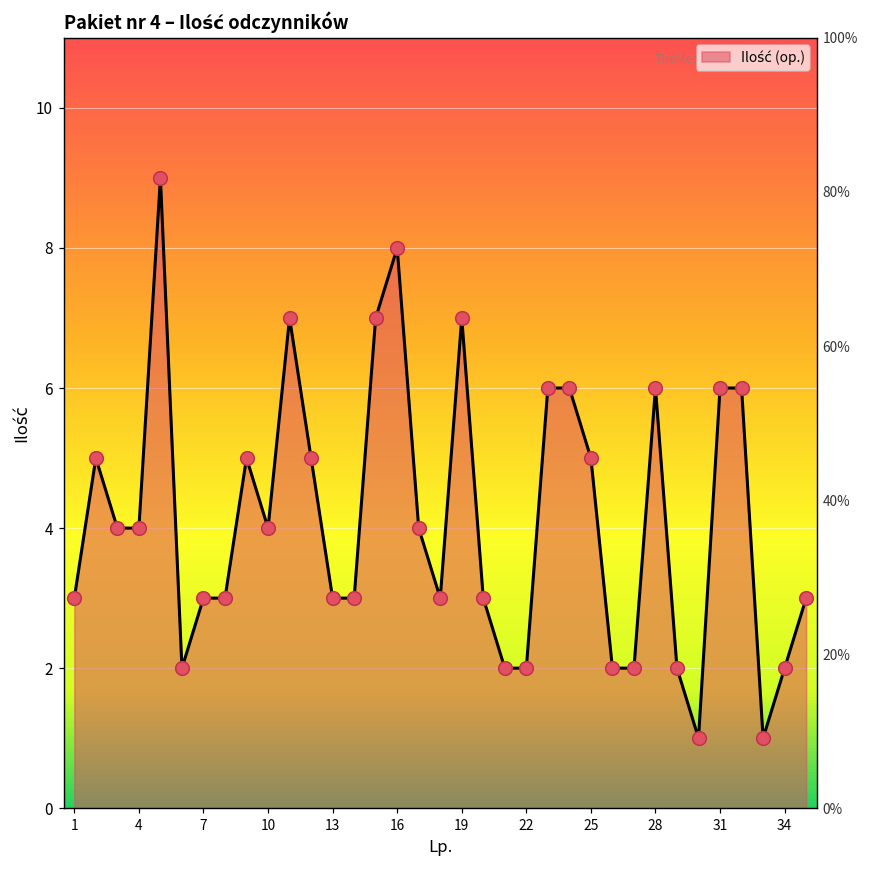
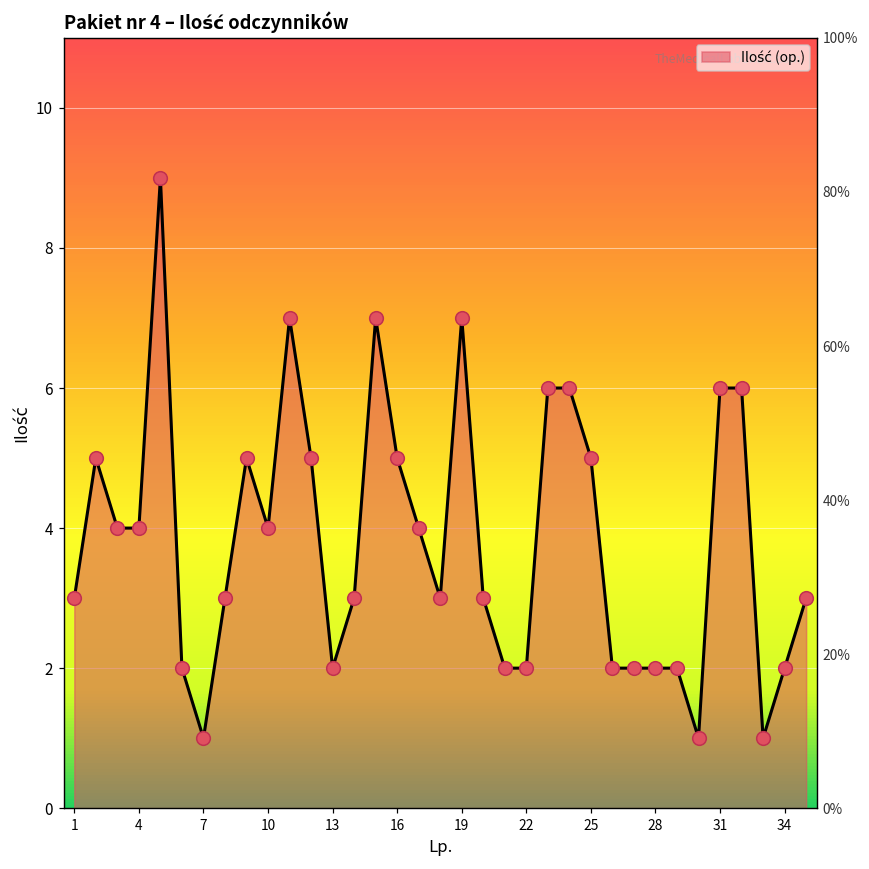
7: 3 -> 1
13: 3 -> 2
16: 8 -> 5
28: 6 -> 2
